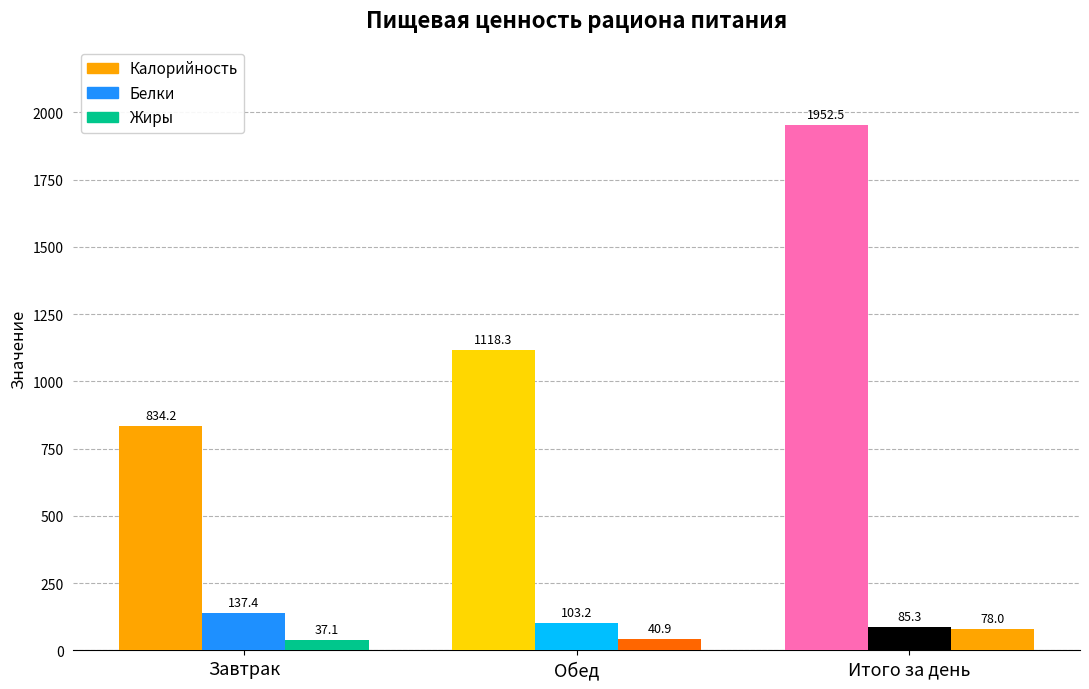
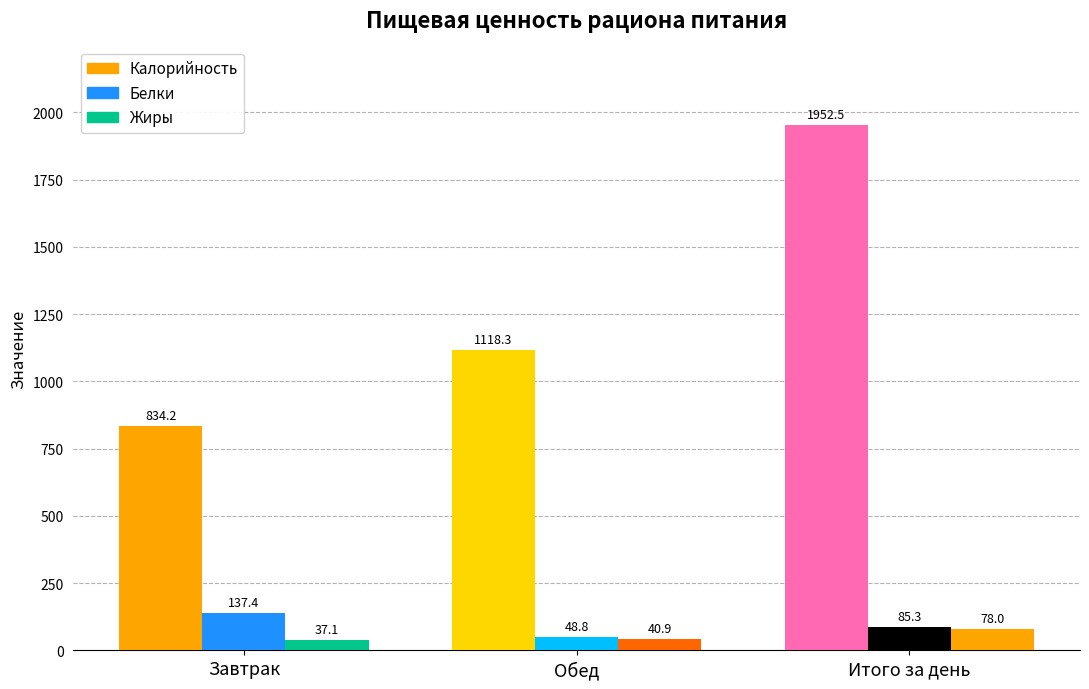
Обед: 103.2 -> 48.8
